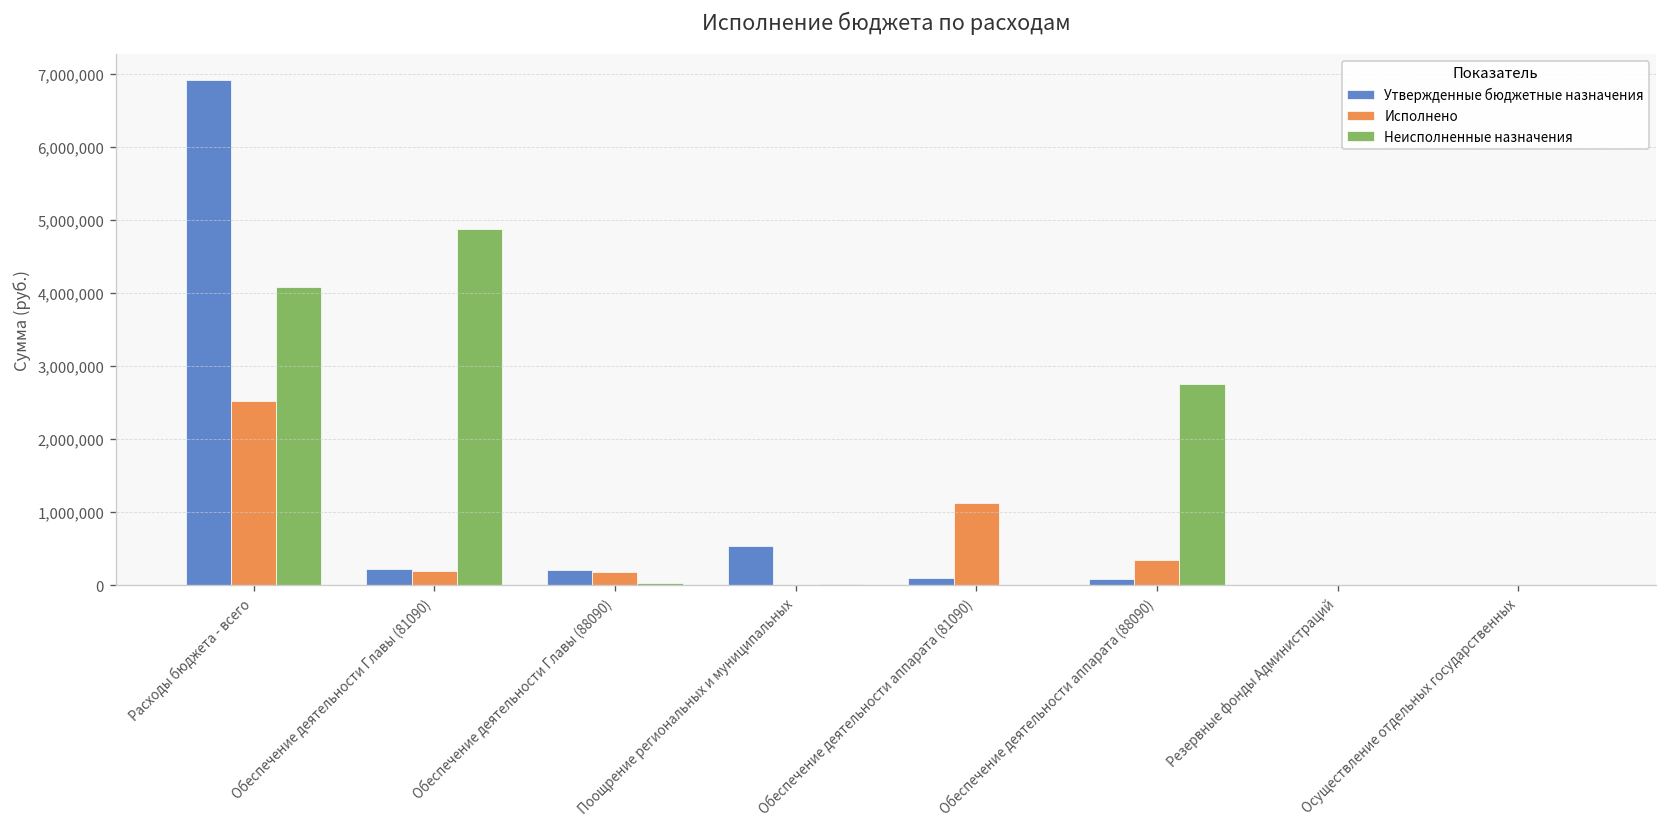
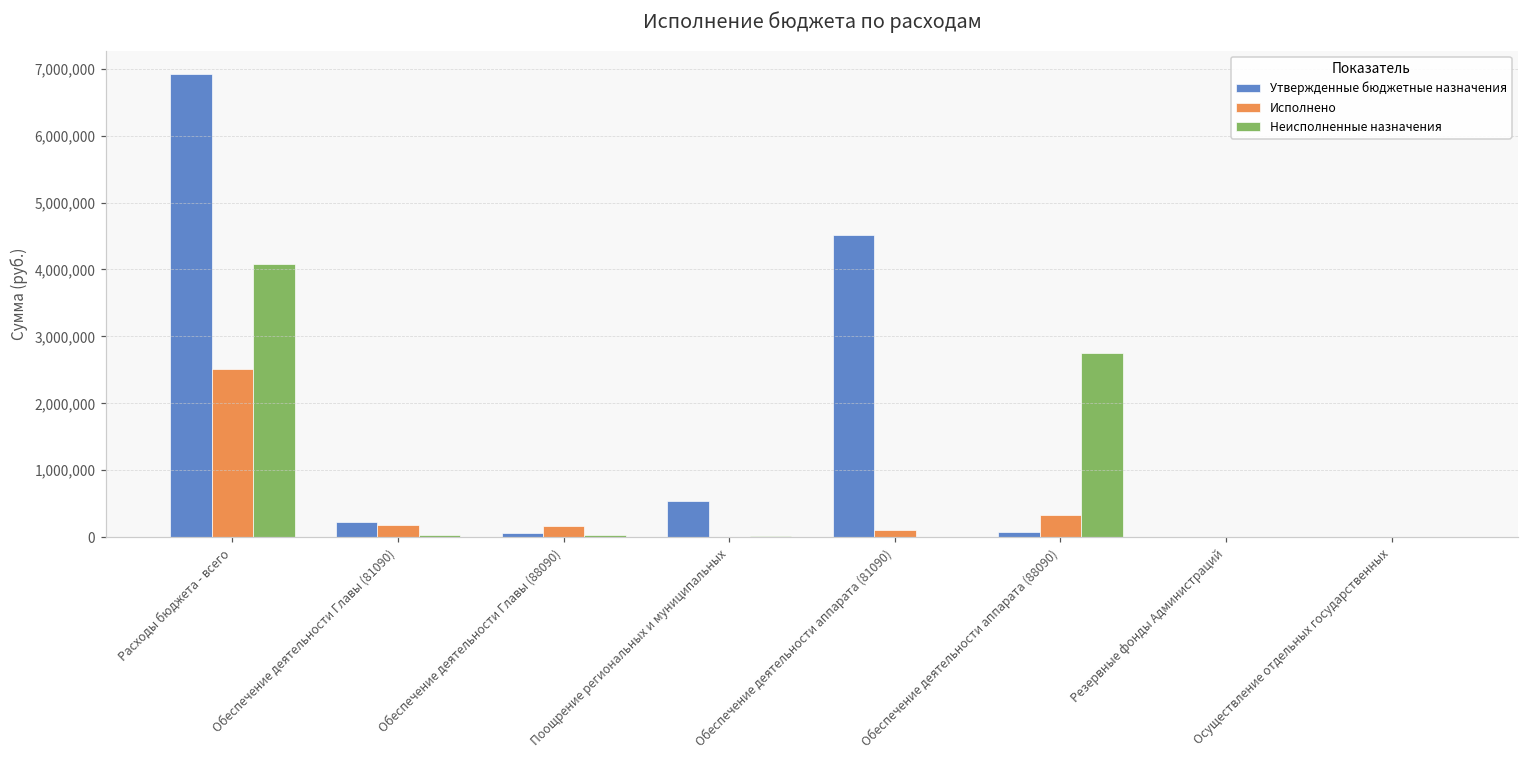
Неисполненные назначения, Обеспечение деятельности Главы (81090): 4,900,000 -> 0
Утвержденные бюджетные назначения, Обеспечение деятельности Главы (88090): 200,000 -> 100,000
Утвержденные бюджетные назначения, Обеспечение деятельности аппарата (81090): 100,000 -> 4,500,000
Исполнено, Обеспечение деятельности аппарата (81090): 1,100,000 -> 100,000
